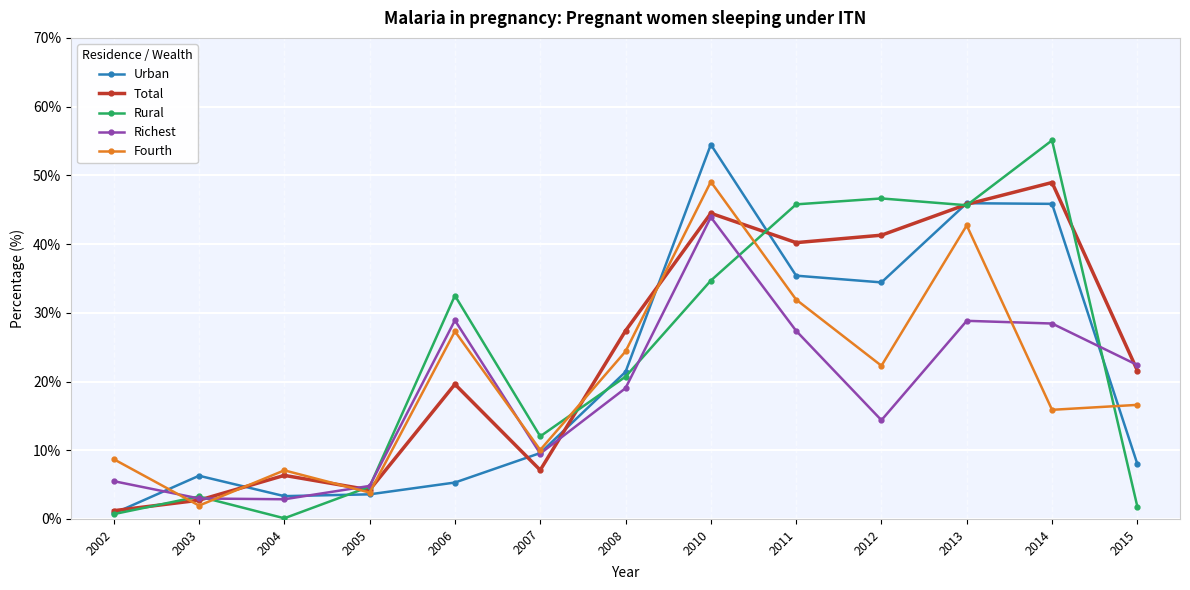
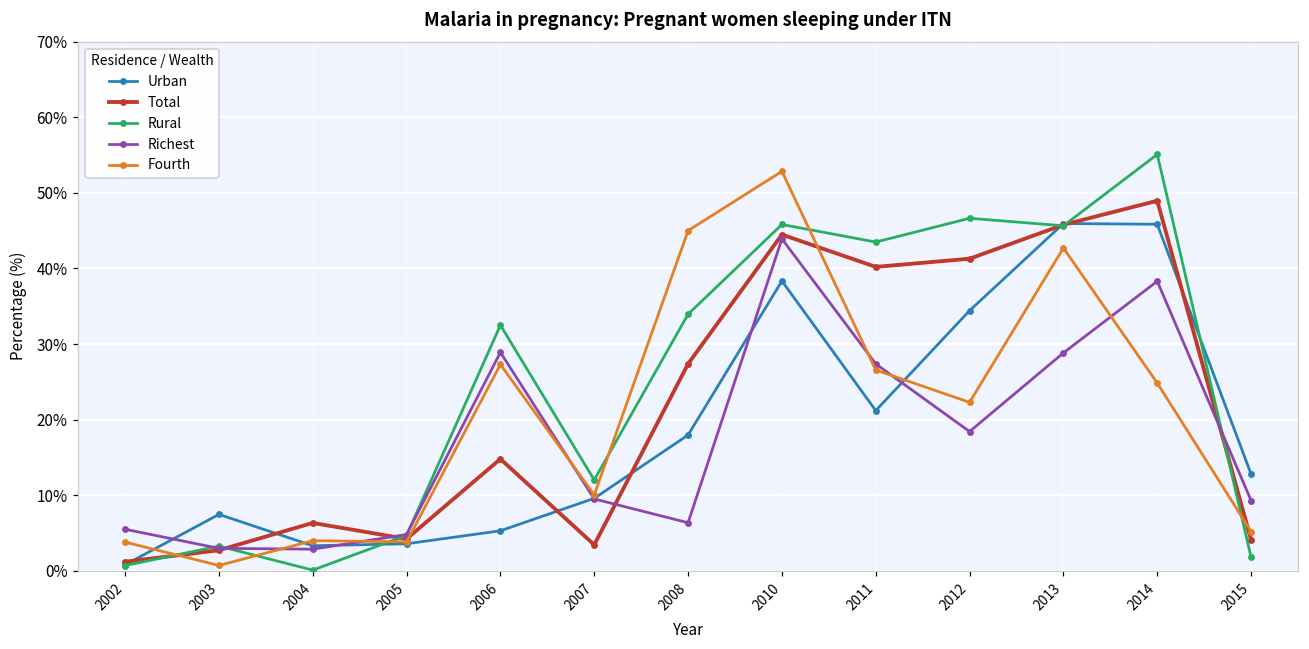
Fourth, 2002: 9% -> 4%
Urban, 2003: 6% -> 7%
Fourth, 2003: 2% -> 1%
Fourth, 2004: 7% -> 4%
Total, 2006: 20% -> 15%
Total, 2007: 7% -> 3%
Urban, 2008: 21% -> 18%
Rural, 2008: 21% -> 34%
Richest, 2008: 19% -> 6%
Fourth, 2008: 24% -> 45%
Urban, 2010: 54% -> 38%
Rural, 2010: 35% -> 46%
Fourth, 2010: 49% -> 53%
Urban, 2011: 35% -> 21%
Rural, 2011: 46% -> 43%
Fourth, 2011: 32% -> 27%
Richest, 2012: 14% -> 18%
Richest, 2014: 28% -> 38%
Fourth, 2014: 16% -> 25%
Urban, 2015: 8% -> 13%
Total, 2015: 22% -> 4%
Richest, 2015: 22% -> 9%
Fourth, 2015: 17% -> 5%
